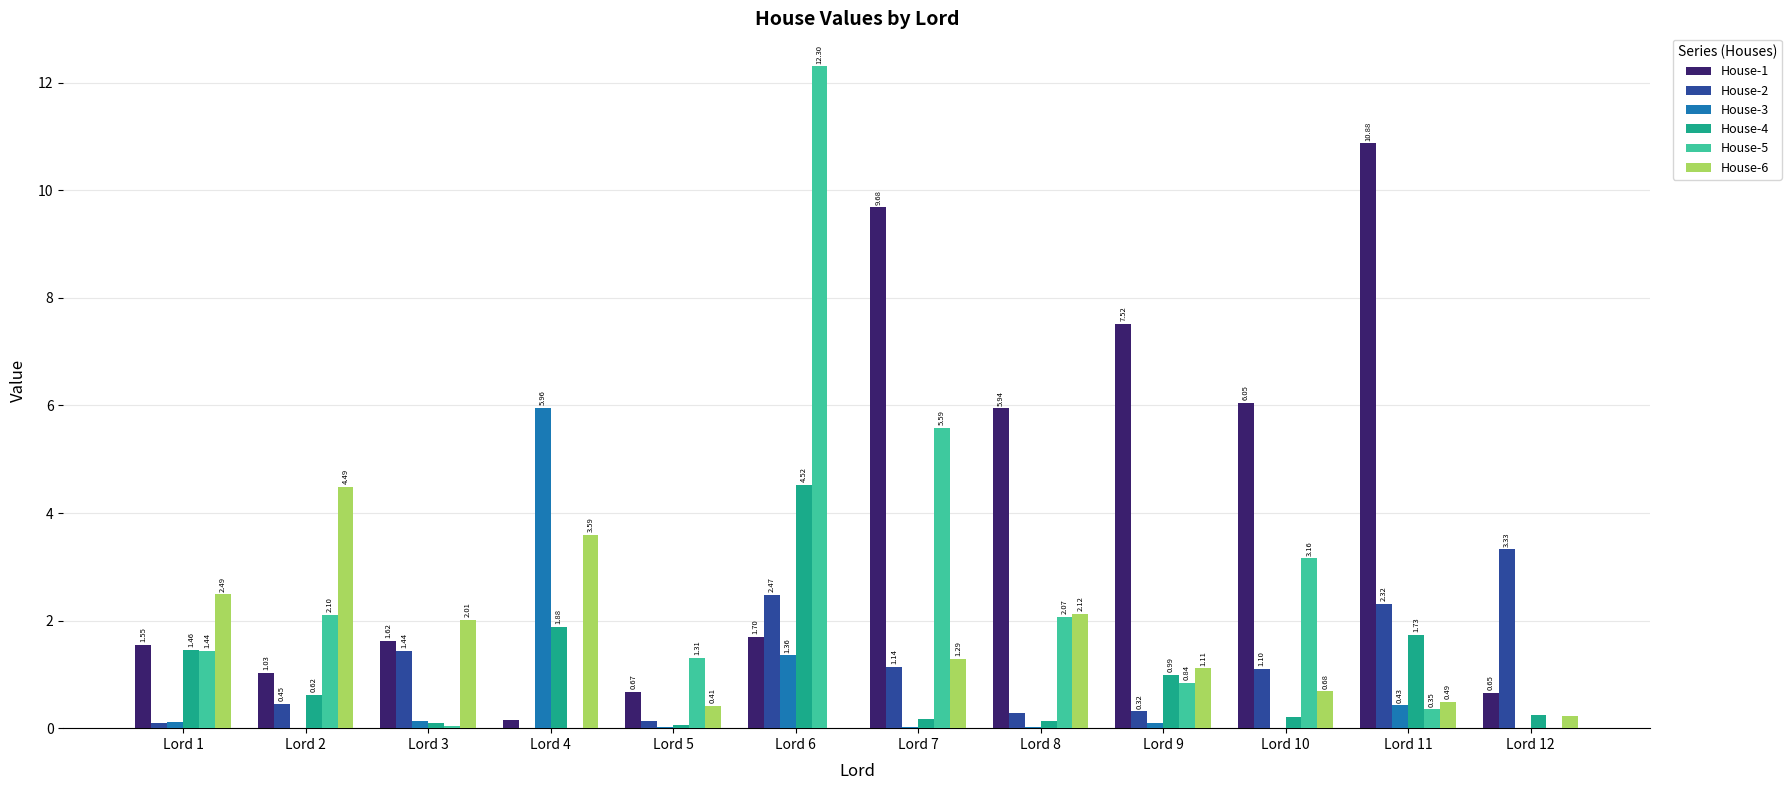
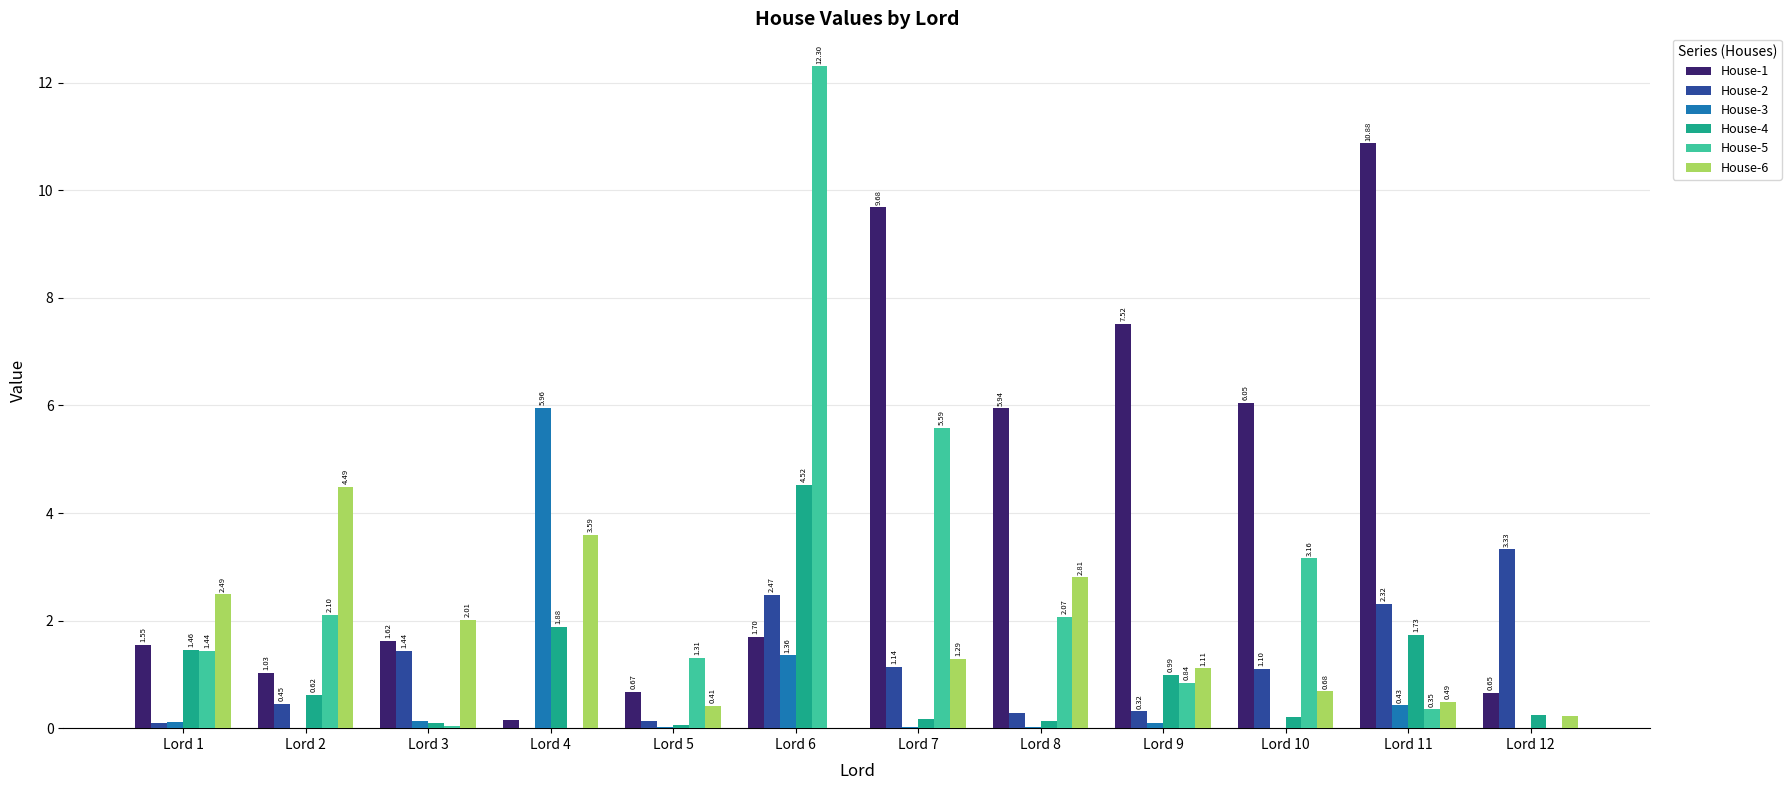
House-6, Lord 8: 2.12 -> 2.81
